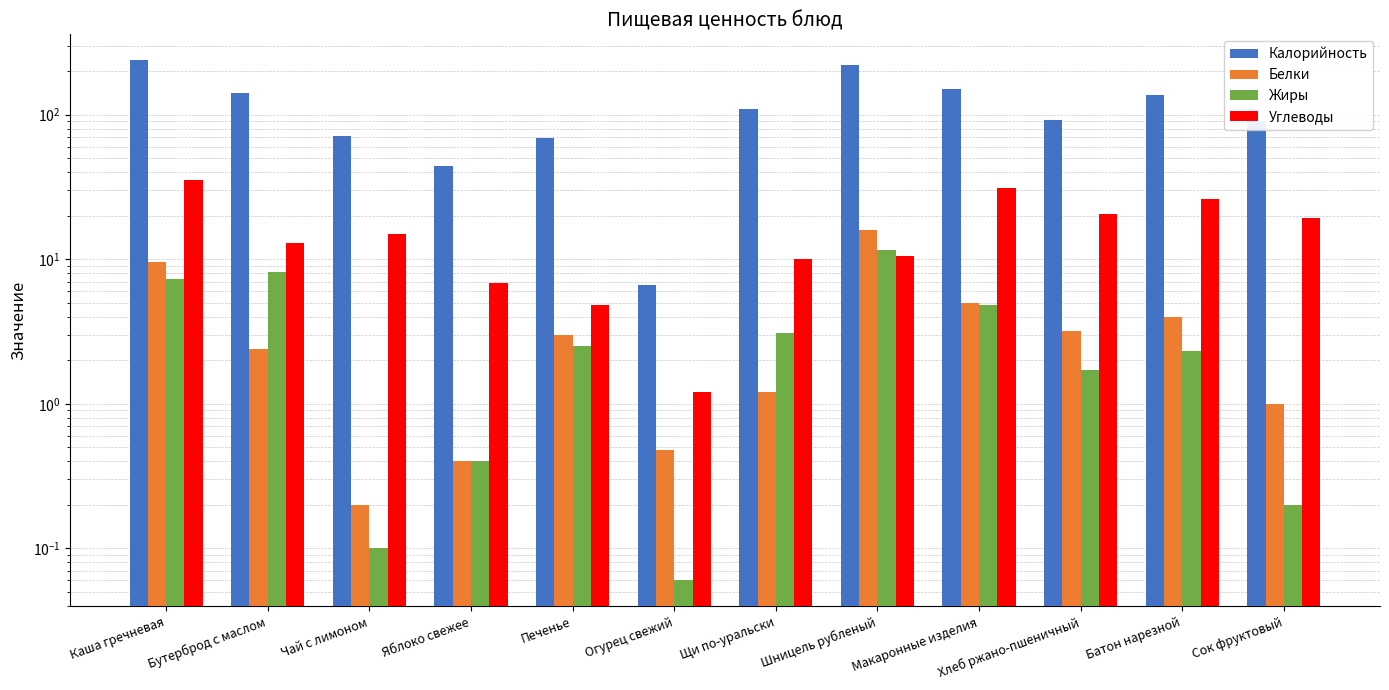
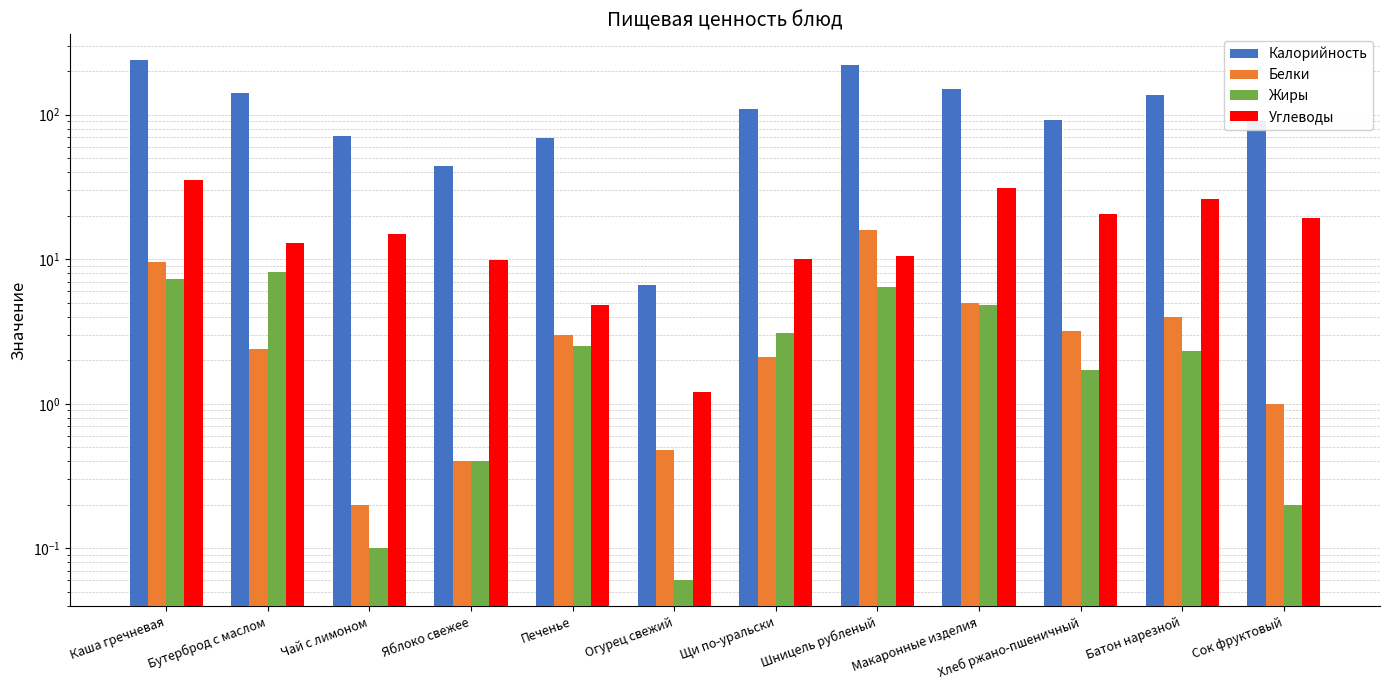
Углеводы, Яблоко свежее: 7 -> 10
Белки, Щи по-уральски: 1.2 -> 2.1
Жиры, Шницель рубленый: 12 -> 6
